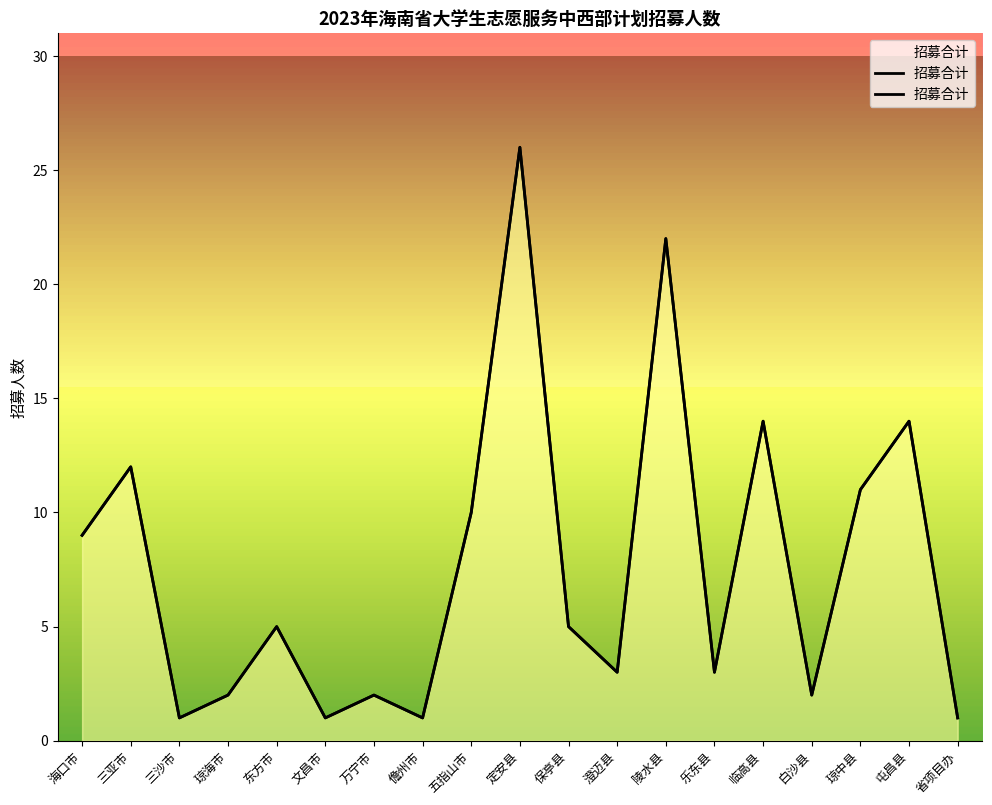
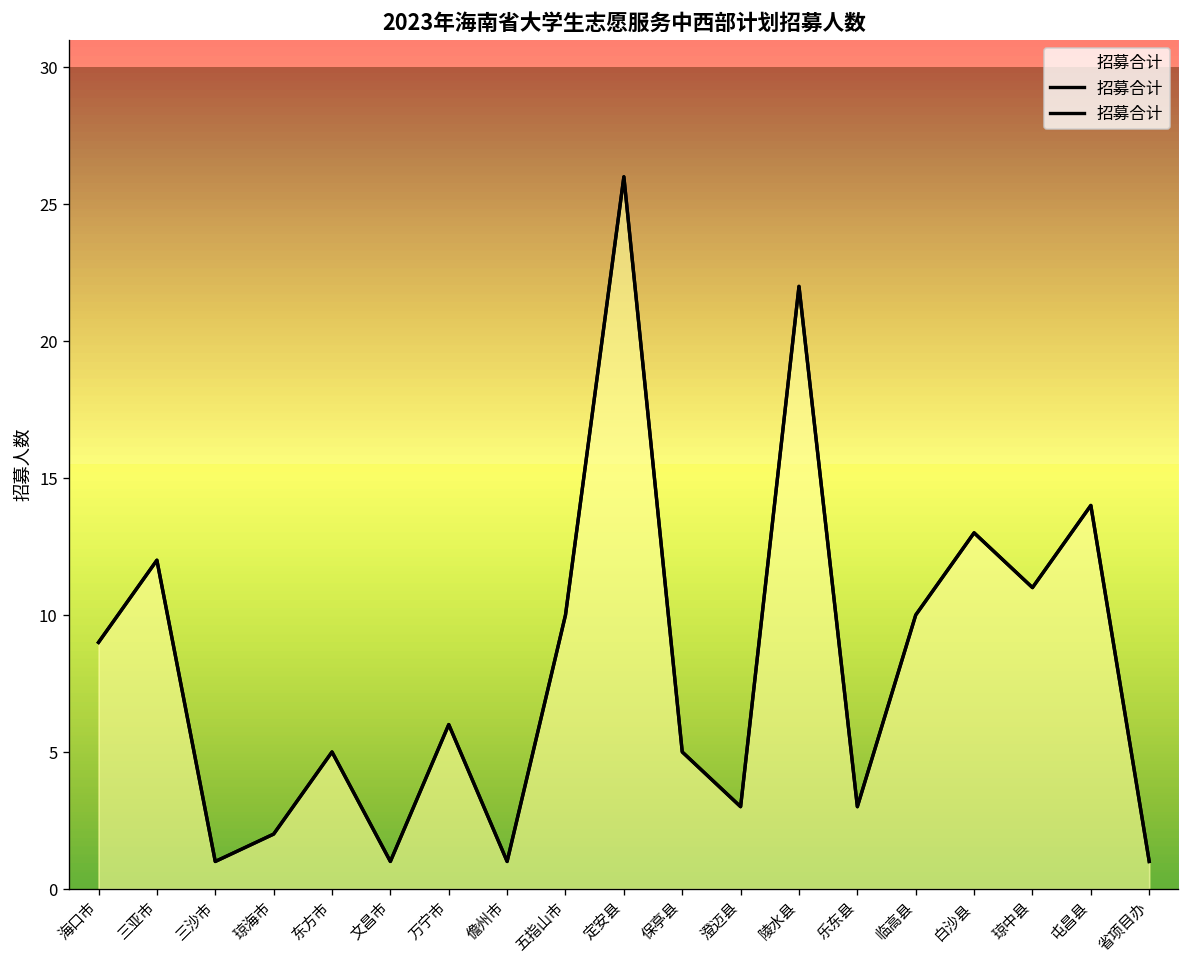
万宁市: 2 -> 6
临高县: 14 -> 10
白沙县: 2 -> 13
